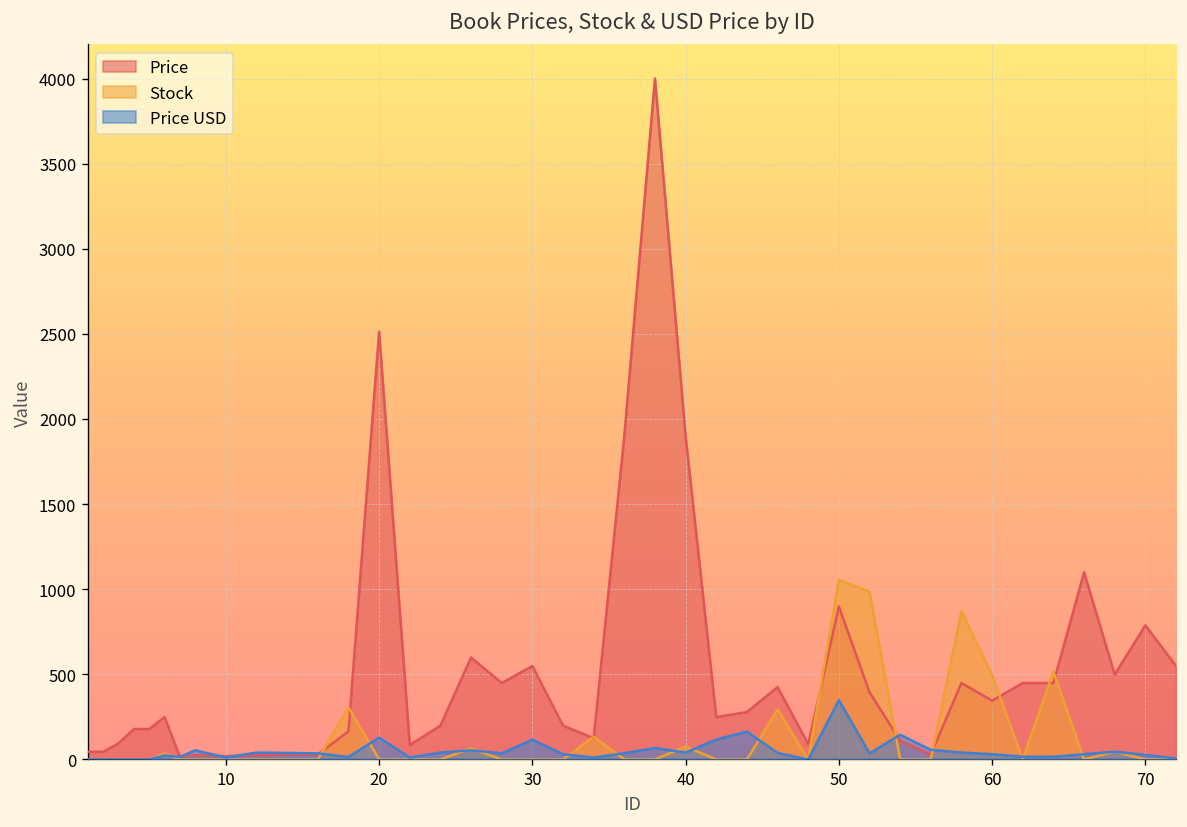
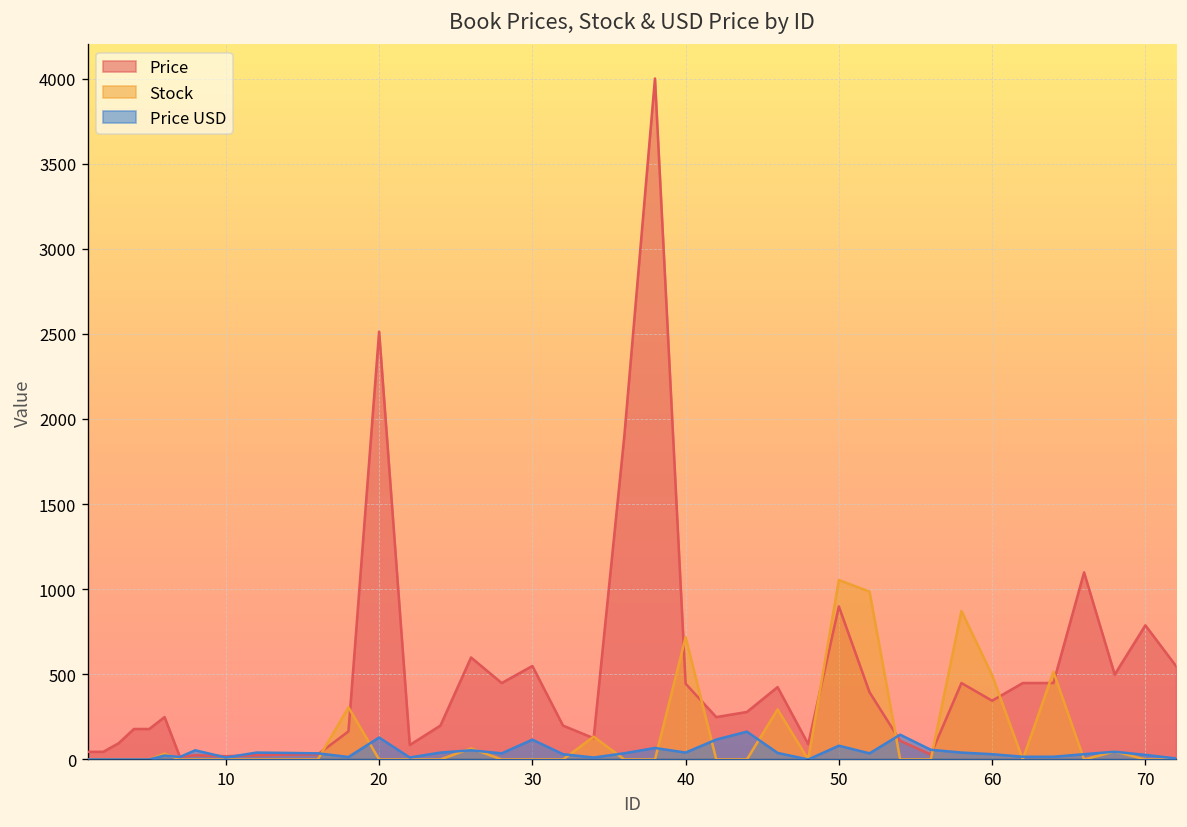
Price, 40: 1900 -> 450
Stock, 40: 80 -> 720
Price USD, 50: 350 -> 80
